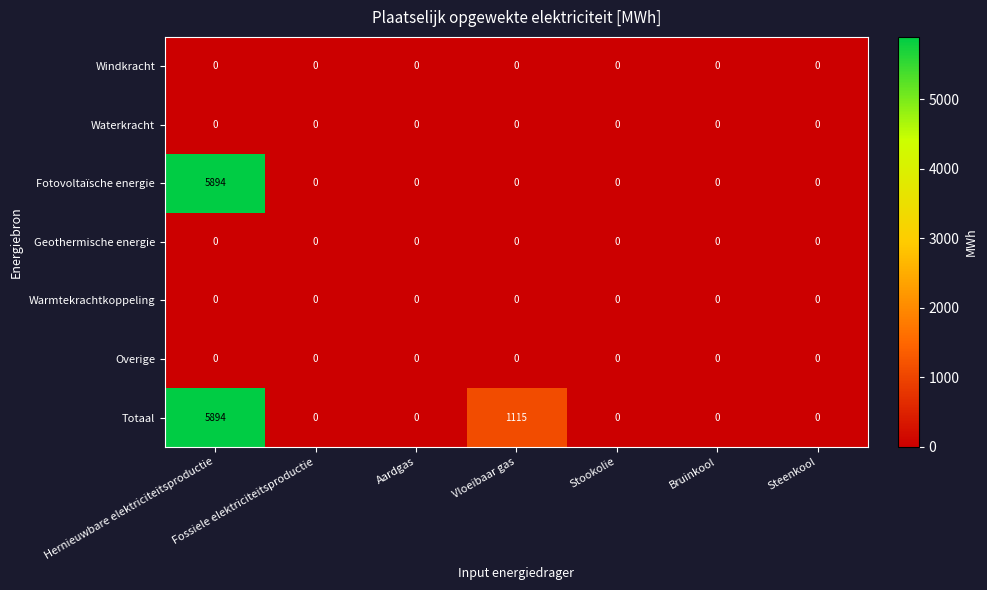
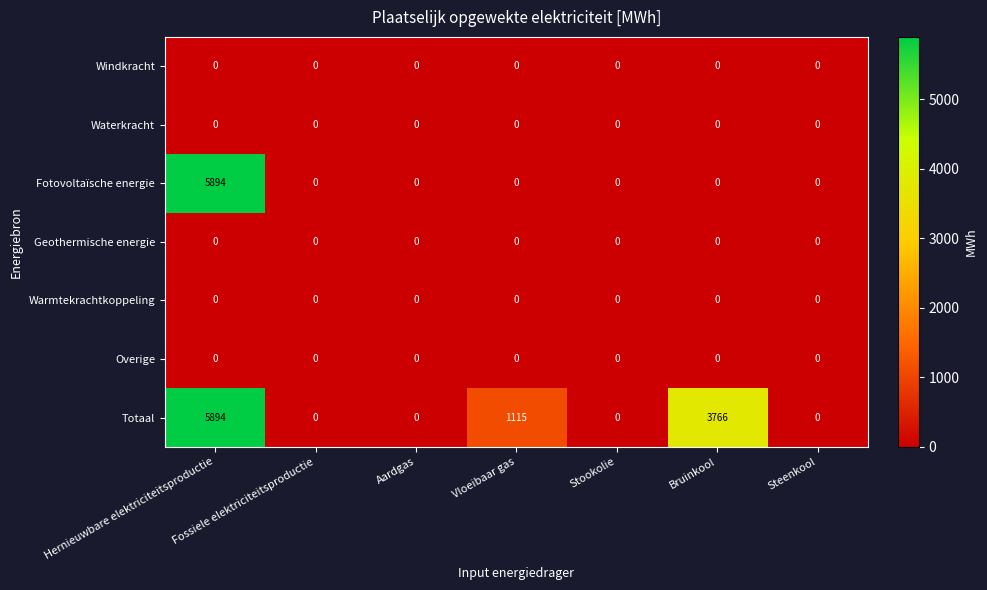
Totaal, Bruinkool: 0 -> 3766
